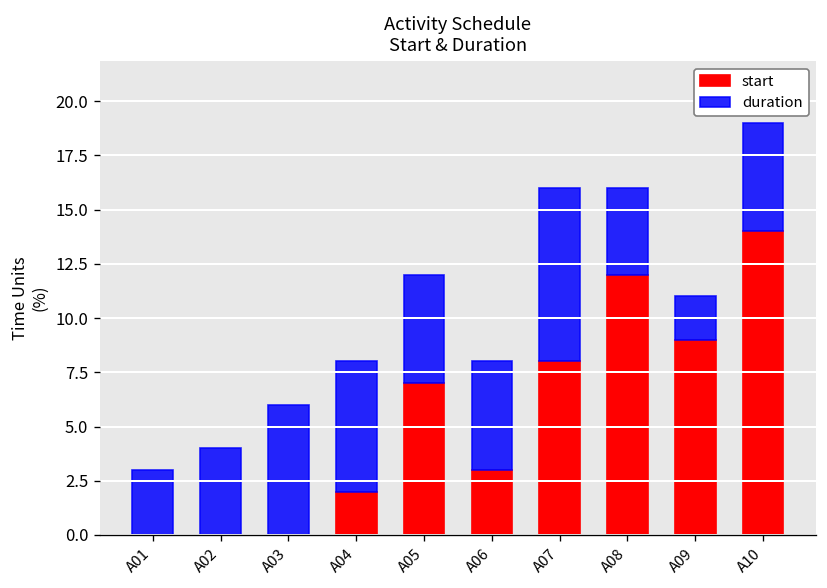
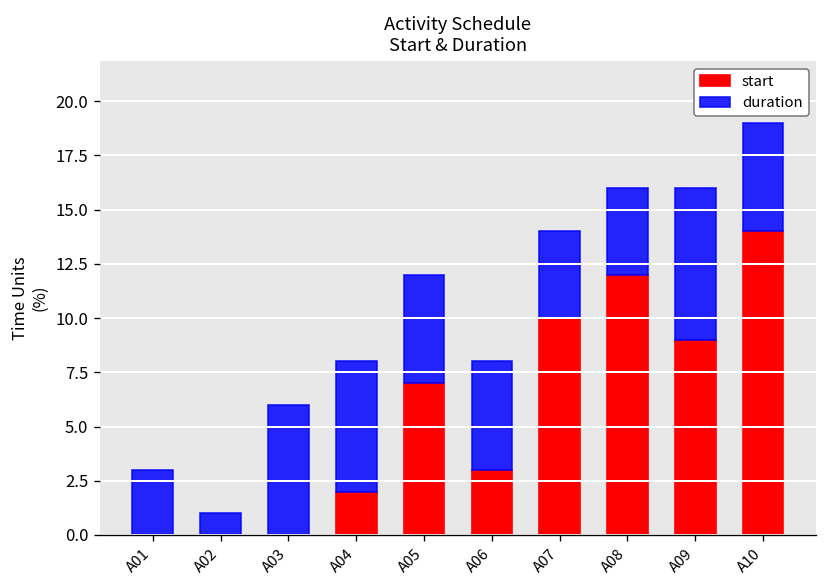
duration, A02: 4 -> 1
start, A07: 8 -> 10
duration, A07: 8 -> 4
duration, A09: 2 -> 7
